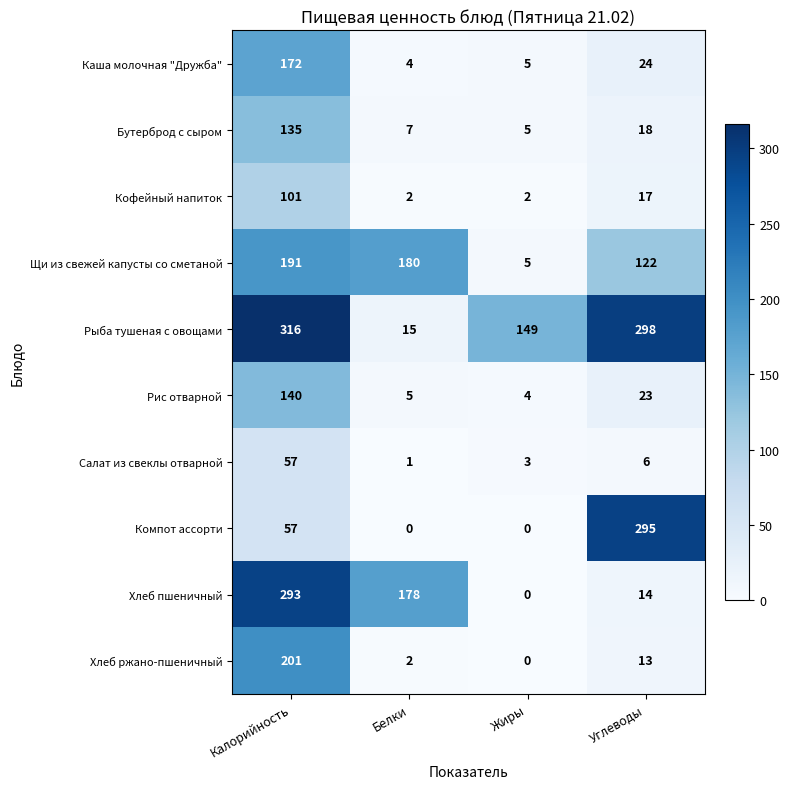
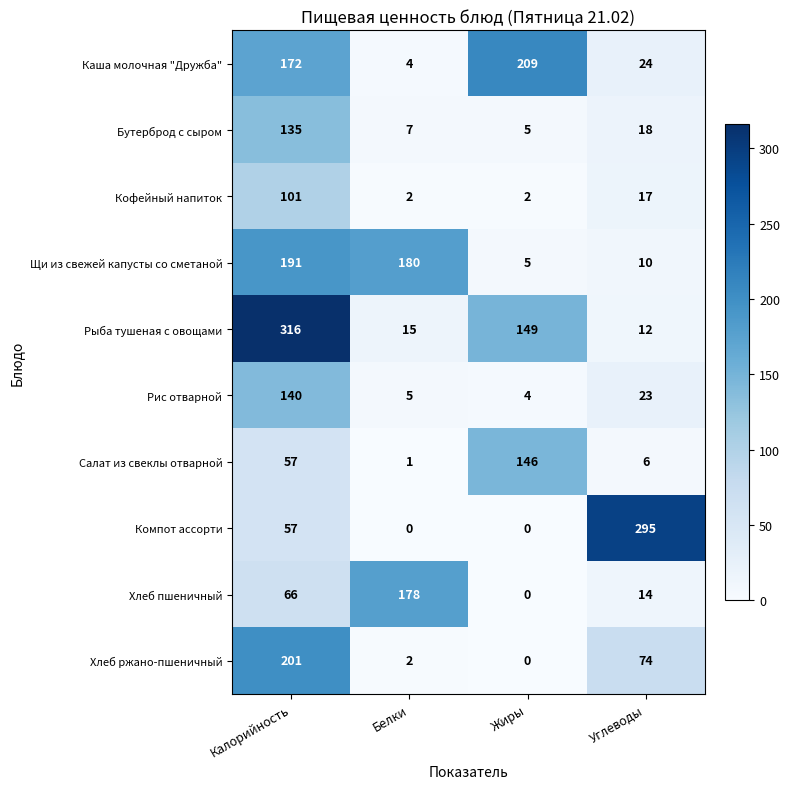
Каша молочная "Дружба", Жиры: 5 -> 209
Щи из свежей капусты со сметаной, Углеводы: 122 -> 10
Рыба тушеная с овощами, Углеводы: 298 -> 12
Салат из свеклы отварной, Жиры: 3 -> 146
Хлеб пшеничный, Калорийность: 293 -> 66
Хлеб ржано-пшеничный, Углеводы: 13 -> 74
